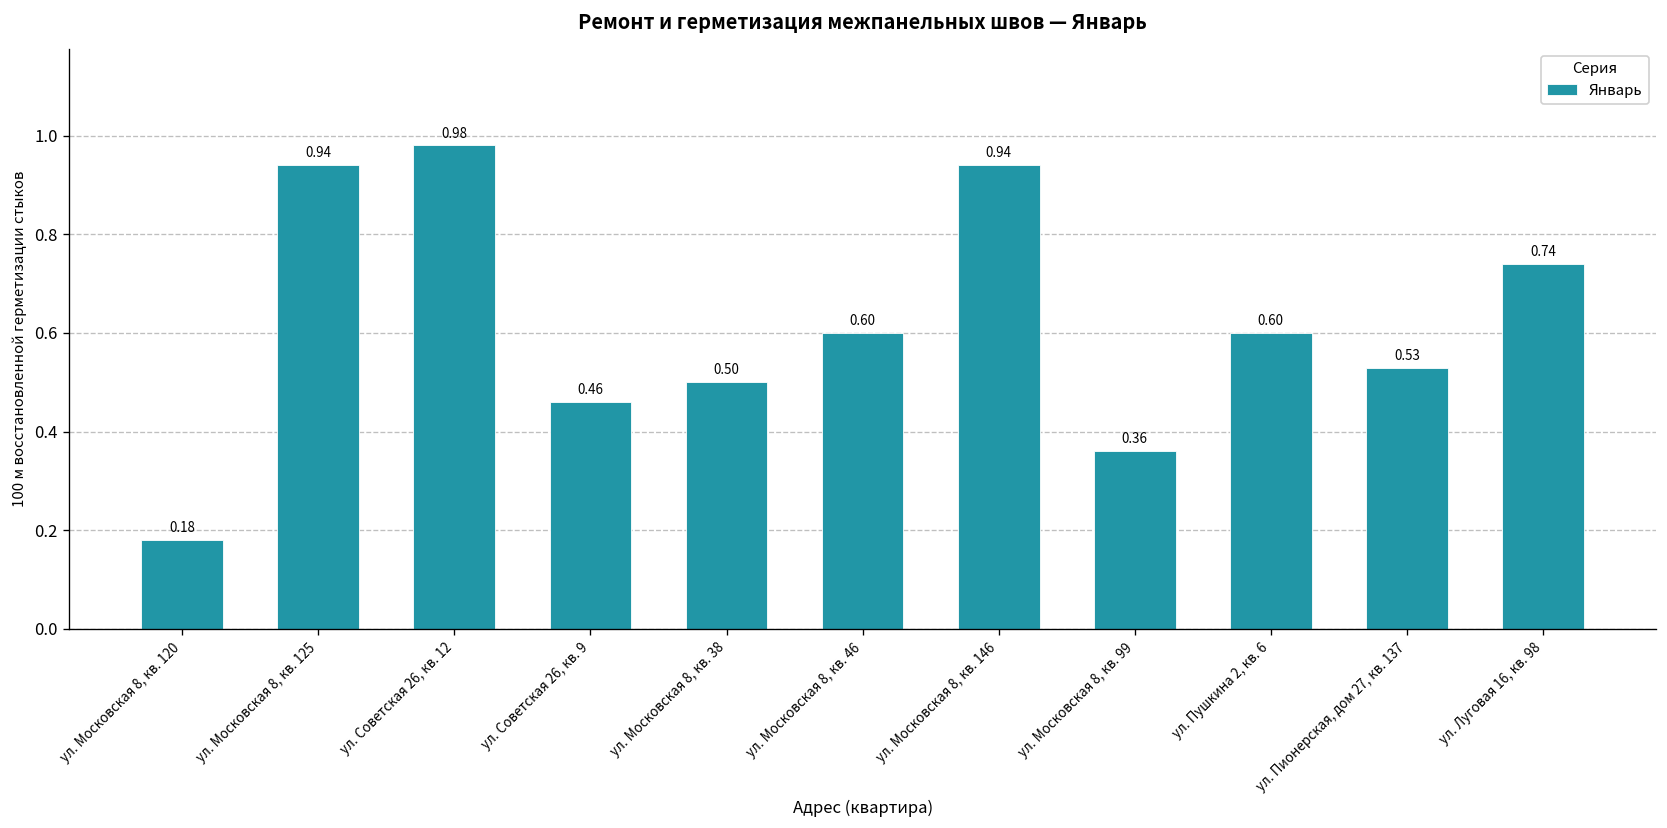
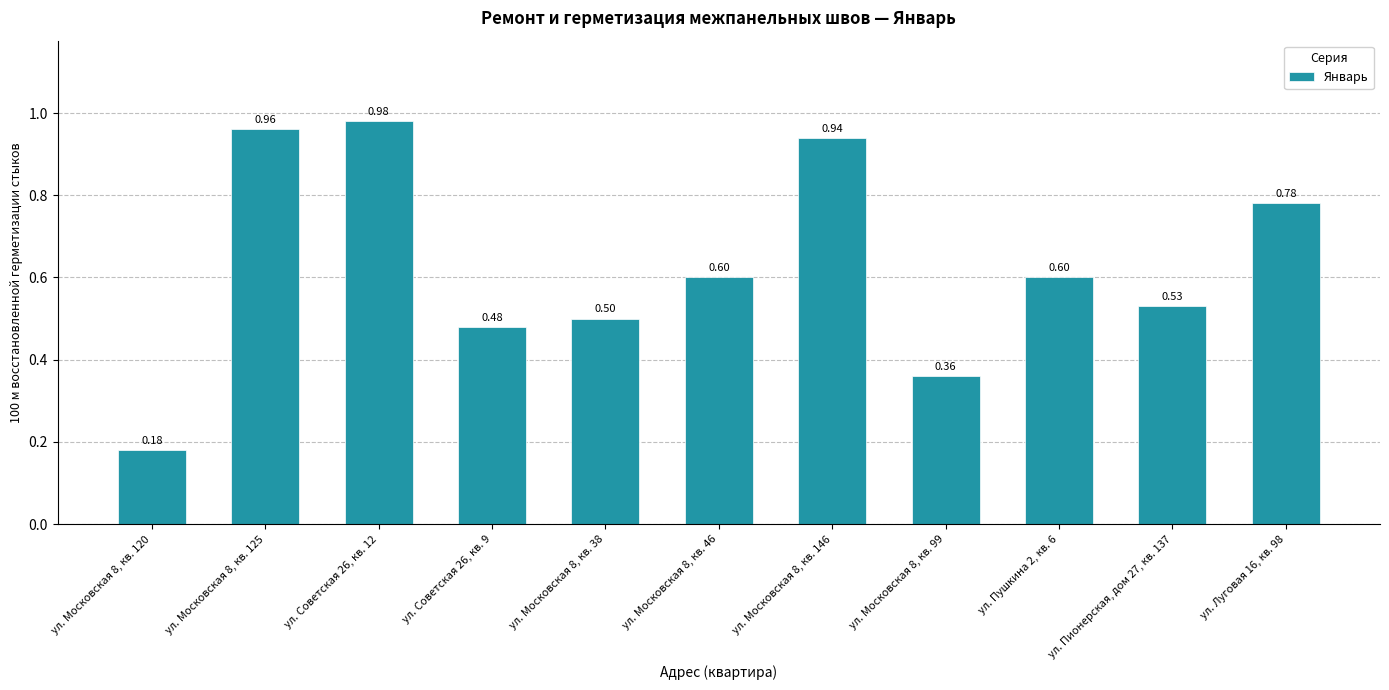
ул. Московская 8, кв. 125: 0.94 -> 0.96
ул. Советская 26, кв. 9: 0.46 -> 0.48
ул. Луговая 16, кв. 98: 0.74 -> 0.78
